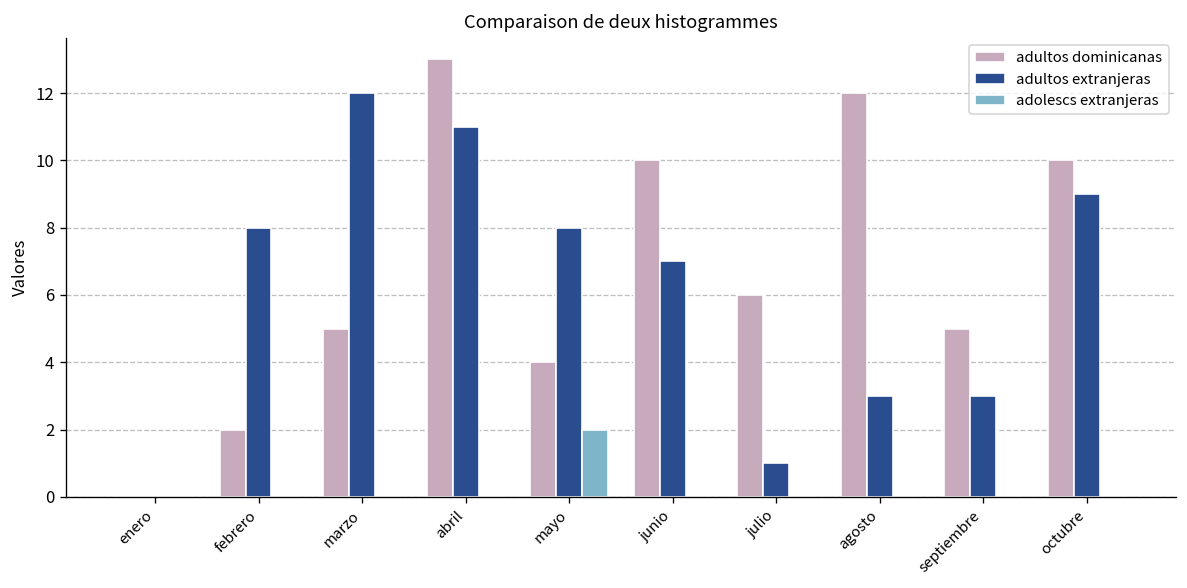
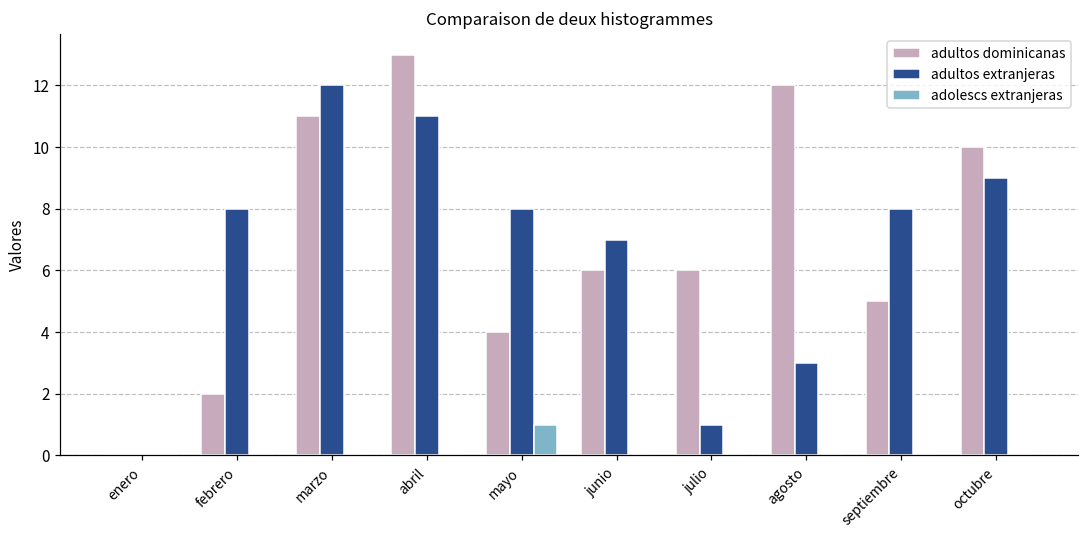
adultos dominicanas, marzo: 5 -> 11
adolescs extranjeras, mayo: 2 -> 1
adultos dominicanas, junio: 10 -> 6
adultos extranjeras, septiembre: 3 -> 8
